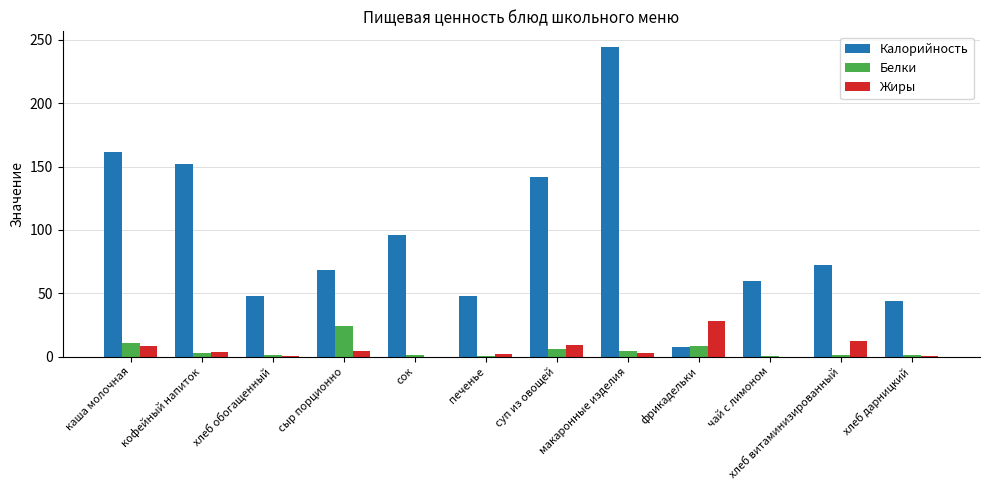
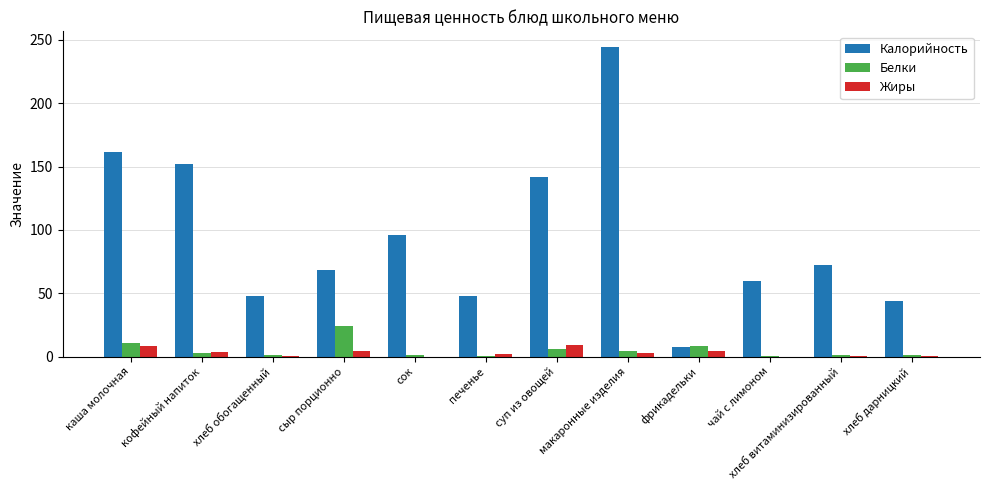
Жиры, фрикадельки: 28 -> 4
Жиры, хлеб витаминизированный: 13 -> 0
